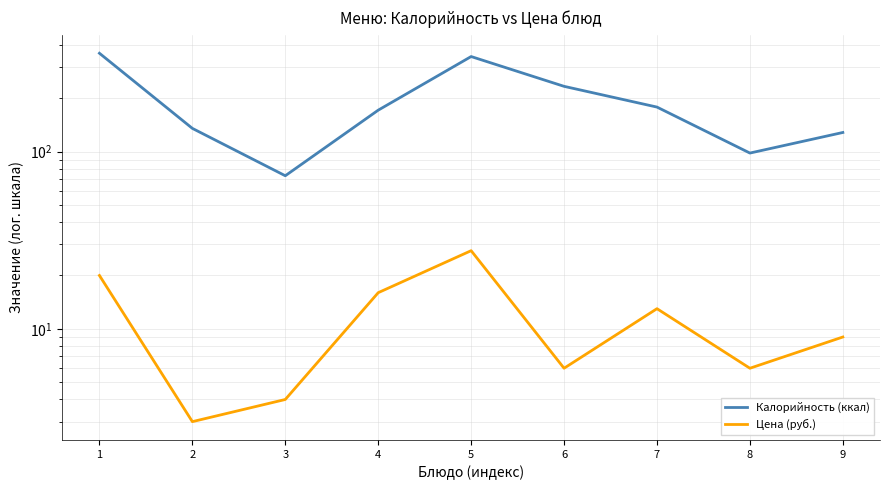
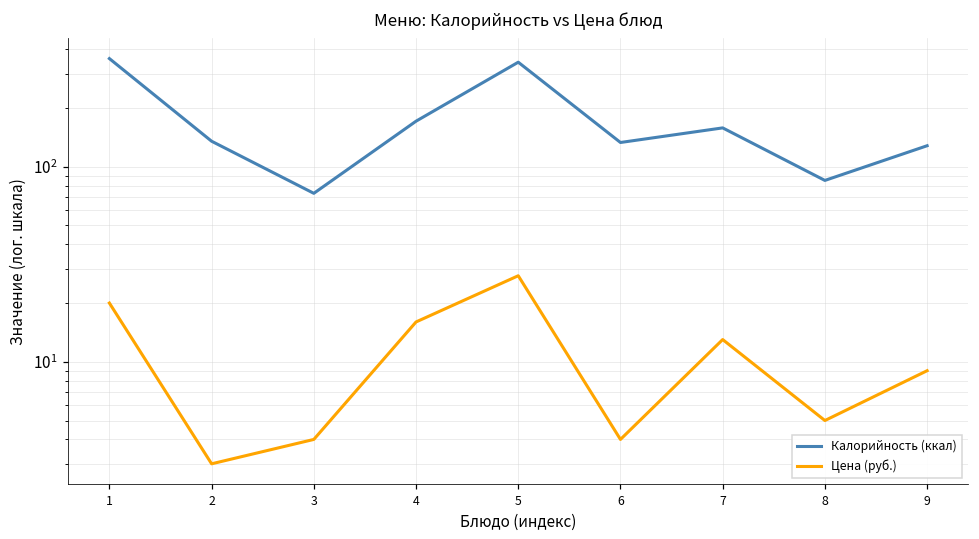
Калорийность (ккал), 6: 230 -> 130
Цена (руб.), 6: 6 -> 4
Калорийность (ккал), 7: 180 -> 160
Калорийность (ккал), 8: 100 -> 90
Цена (руб.), 8: 6 -> 5
